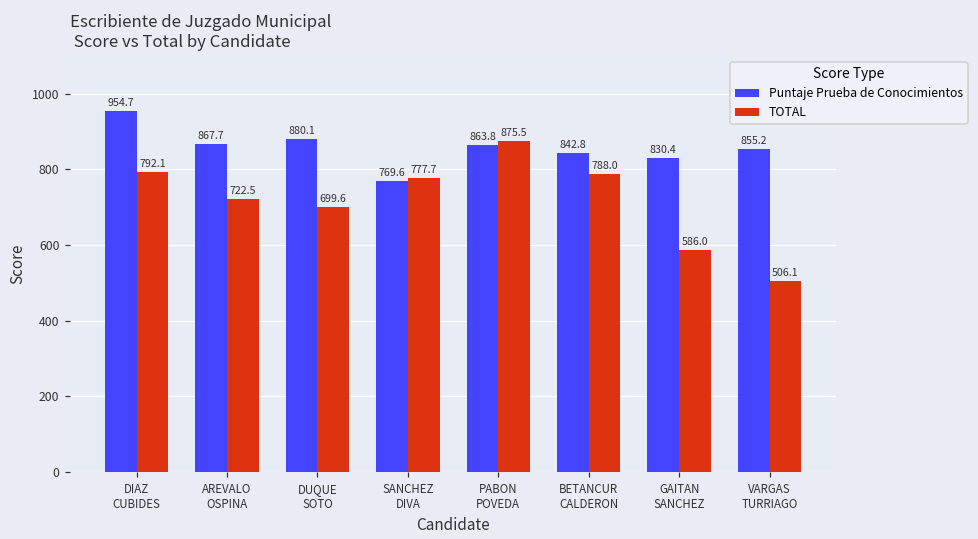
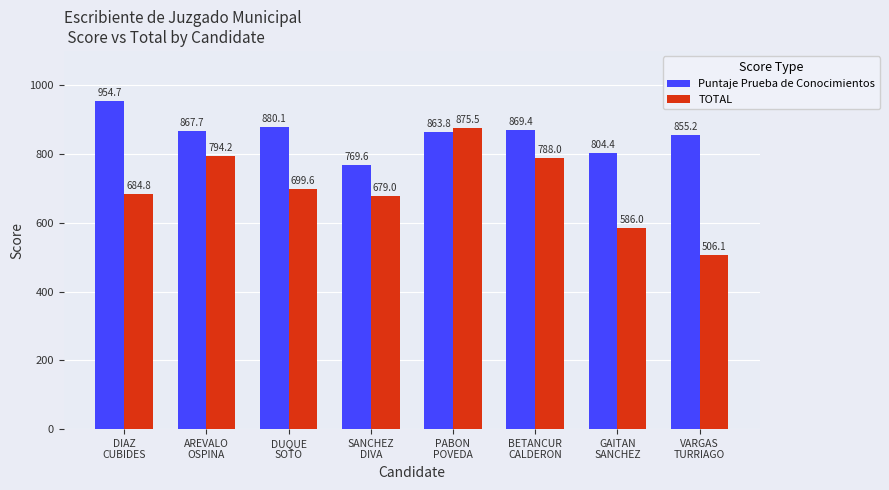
TOTAL, DIAZ CUBIDES: 792.1 -> 684.8
TOTAL, AREVALO OSPINA: 722.5 -> 794.2
TOTAL, SANCHEZ DIVA: 777.7 -> 679.0
Puntaje Prueba de Conocimientos, BETANCUR CALDERON: 842.8 -> 869.4
Puntaje Prueba de Conocimientos, GAITAN SANCHEZ: 830.4 -> 804.4
